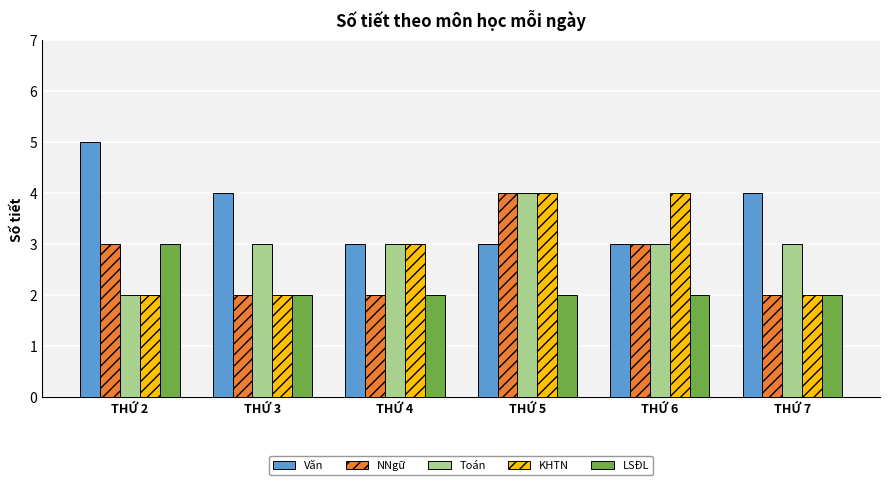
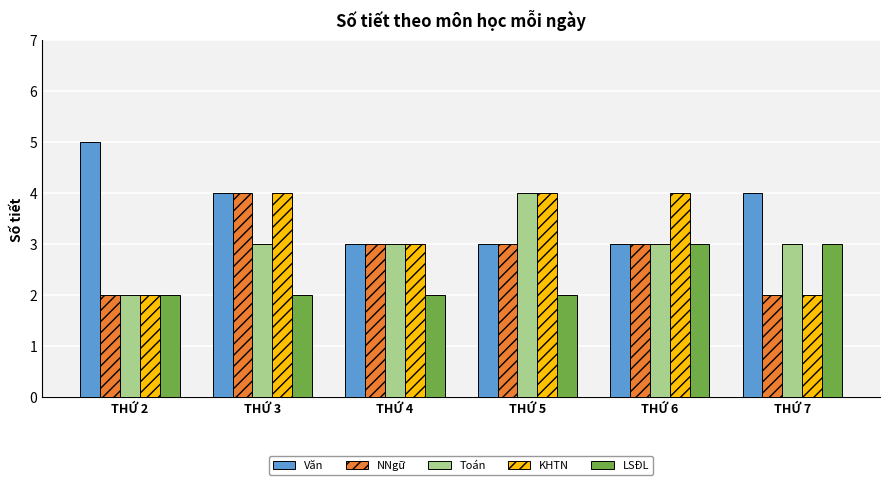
NNgữ, THỨ 2: 3 -> 2
LSĐL, THỨ 2: 3 -> 2
NNgữ, THỨ 3: 2 -> 4
KHTN, THỨ 3: 2 -> 4
NNgữ, THỨ 4: 2 -> 3
NNgữ, THỨ 5: 4 -> 3
LSĐL, THỨ 6: 2 -> 3
LSĐL, THỨ 7: 2 -> 3
